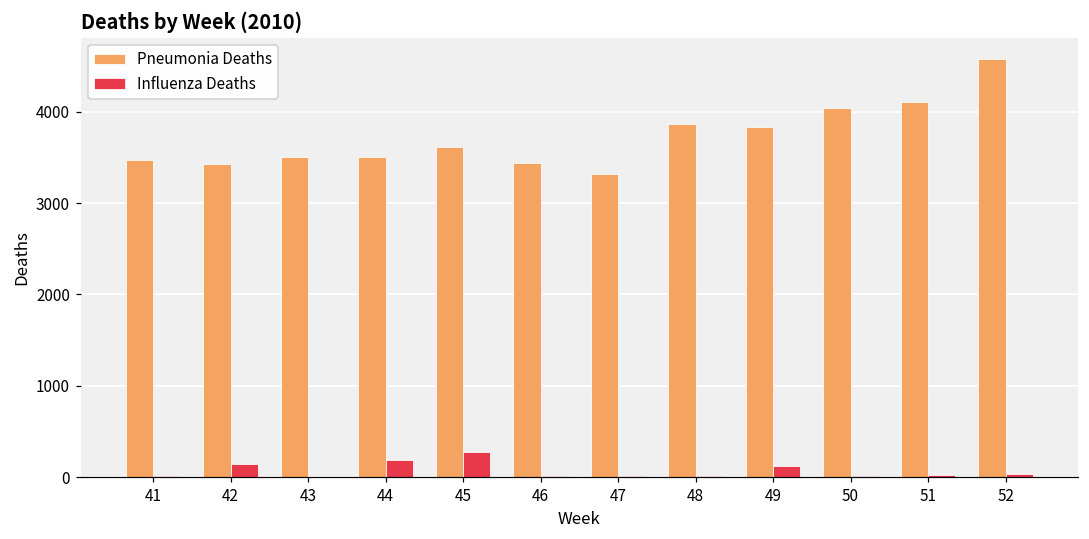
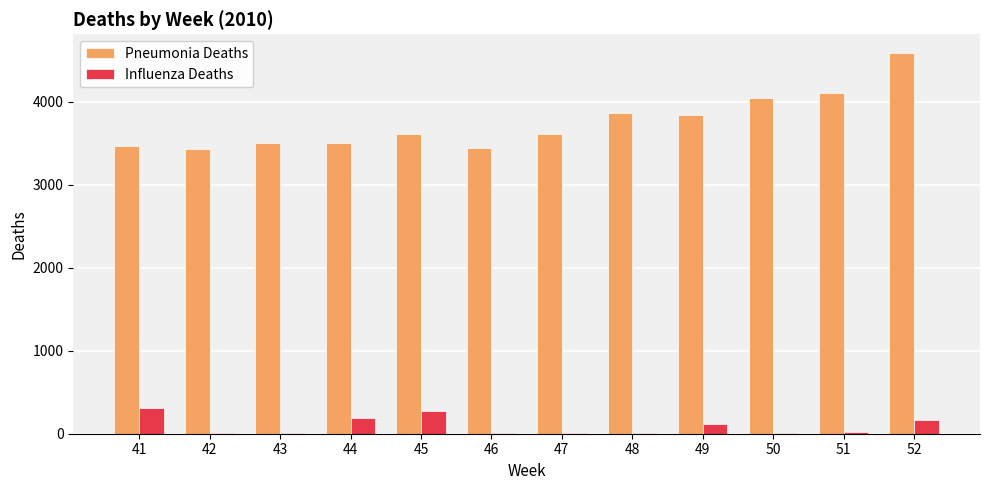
Influenza Deaths, 41: 0 -> 300
Influenza Deaths, 42: 100 -> 0
Pneumonia Deaths, 47: 3300 -> 3600
Influenza Deaths, 52: 0 -> 200
